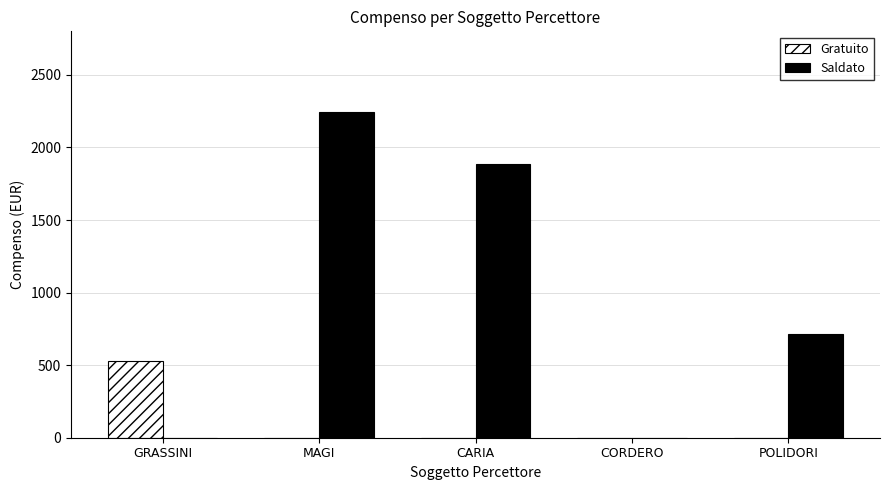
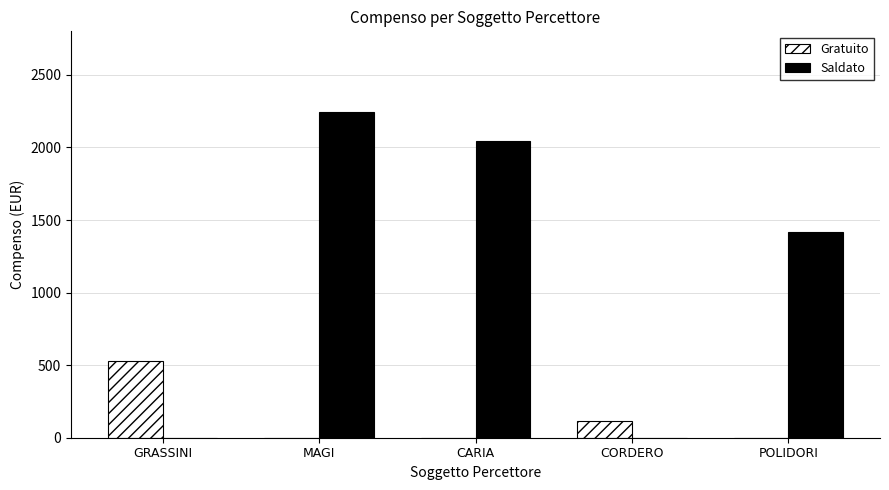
Saldato, CARIA: 1890 -> 2040
Gratuito, CORDERO: 0 -> 120
Saldato, POLIDORI: 720 -> 1420
